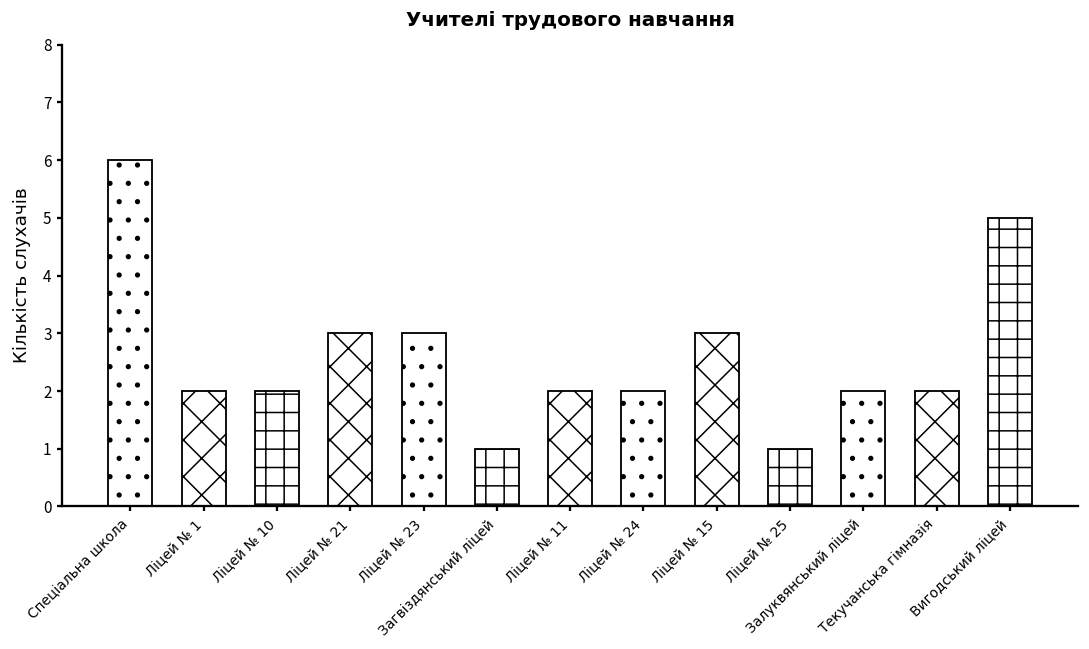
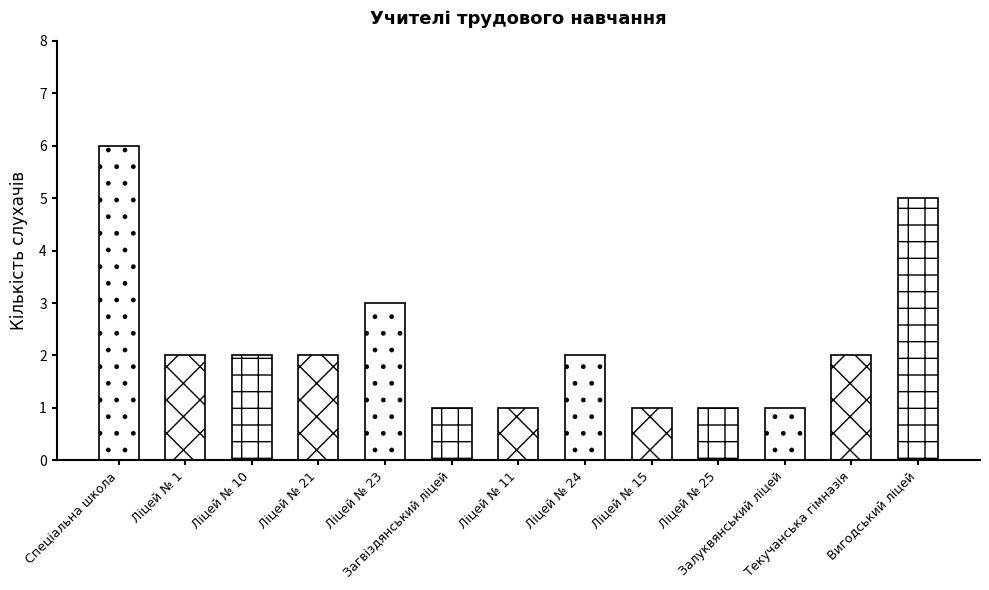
Ліцей № 21: 3 -> 2
Ліцей № 11: 2 -> 1
Ліцей № 15: 3 -> 1
Залуквянський ліцей: 2 -> 1
